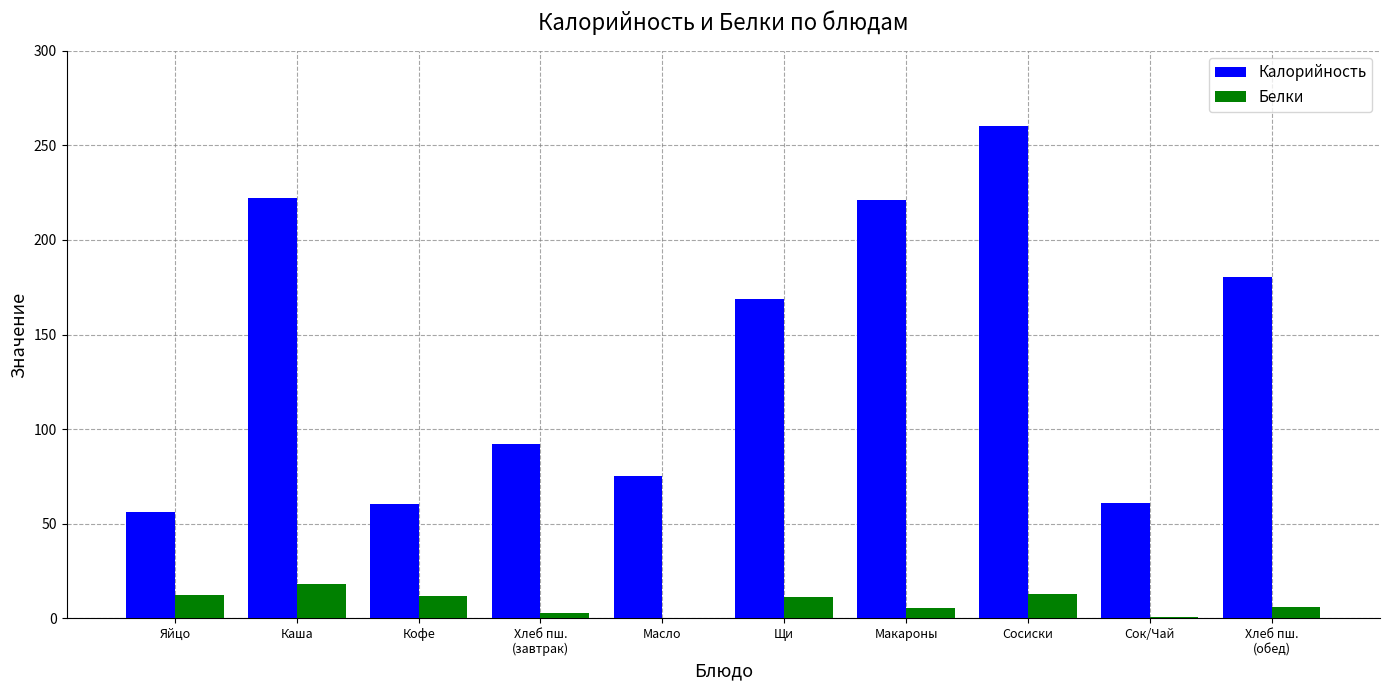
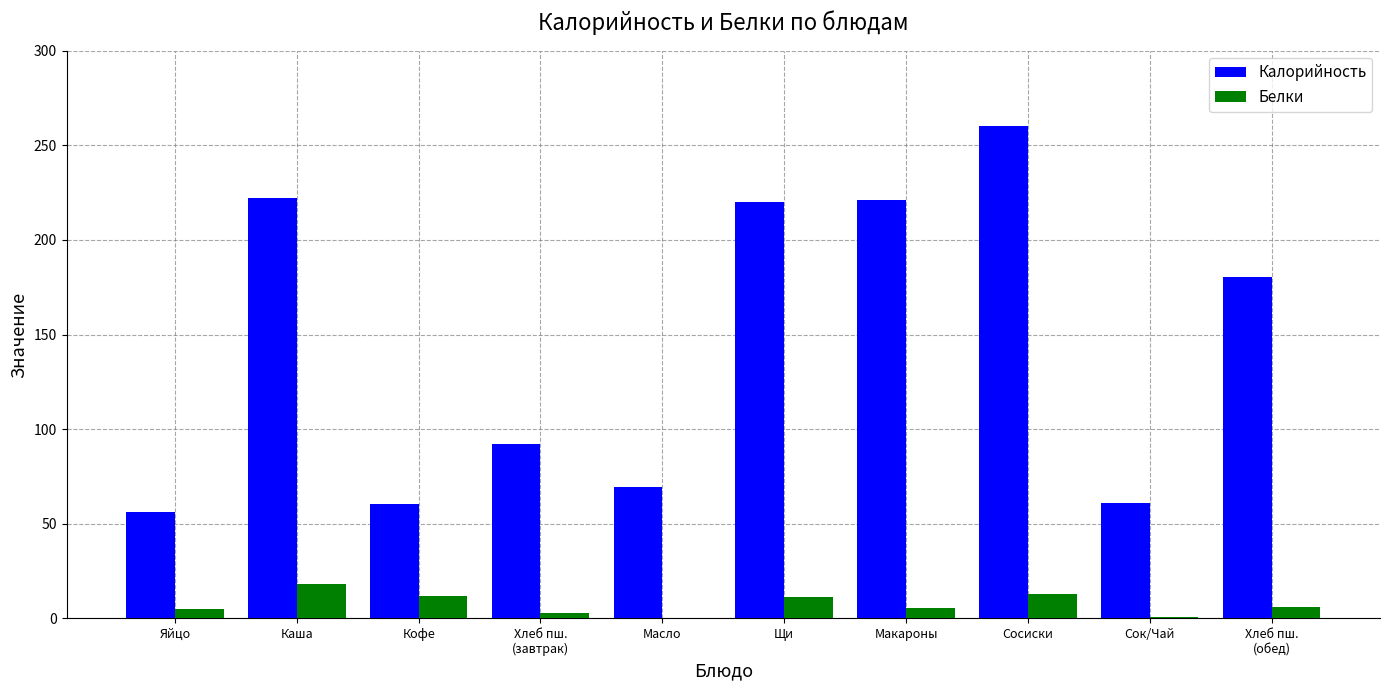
Белки, Яйцо: 12 -> 5
Калорийность, Масло: 75 -> 69
Калорийность, Щи: 169 -> 220
